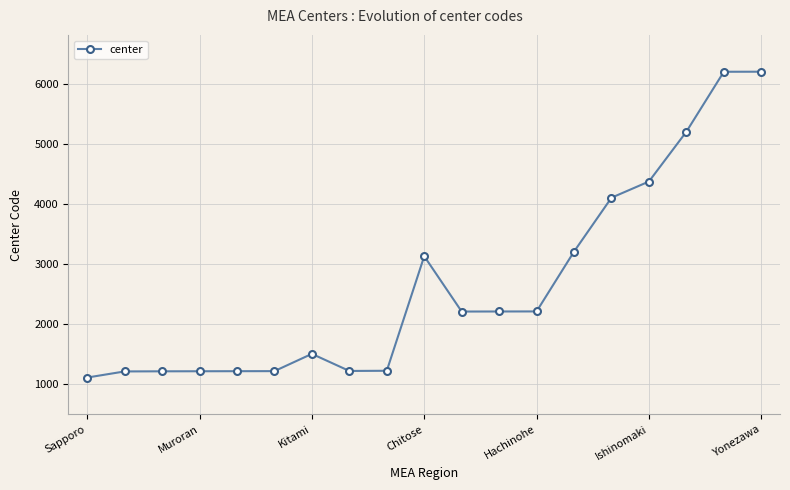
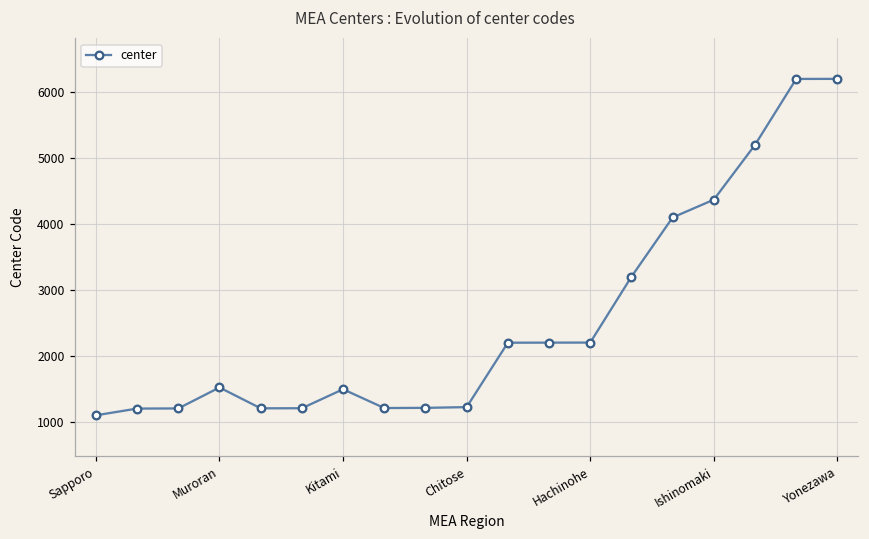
Muroran: 1200 -> 1500
Chitose: 3100 -> 1200
